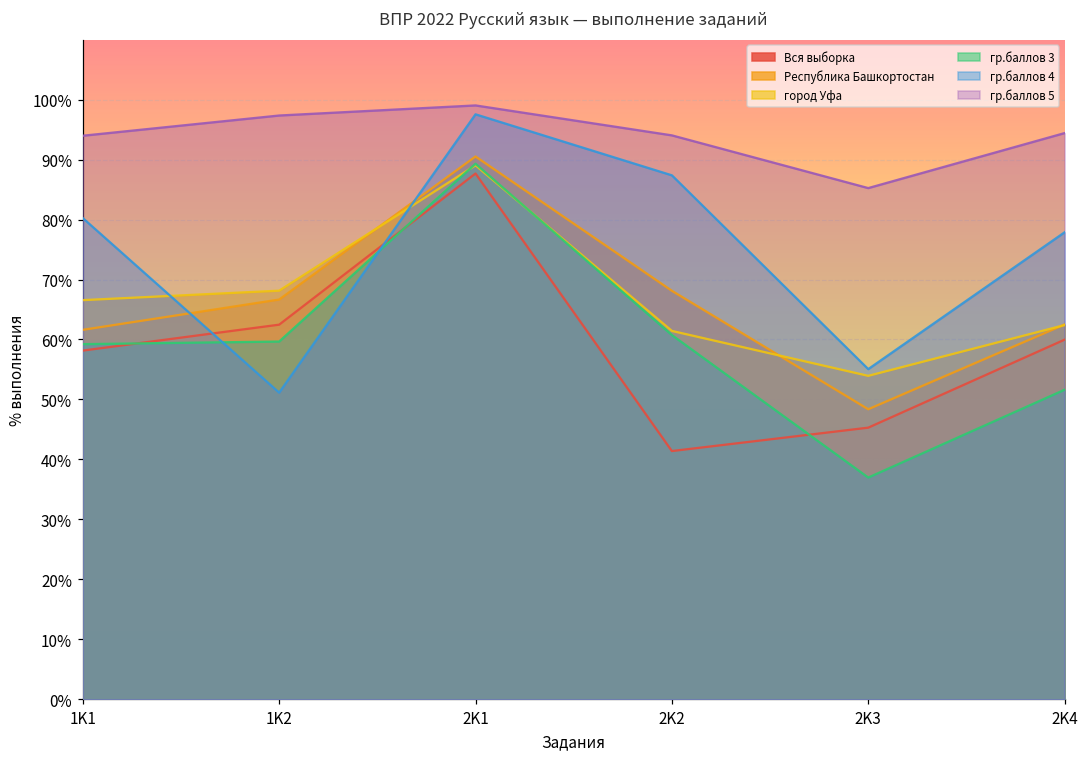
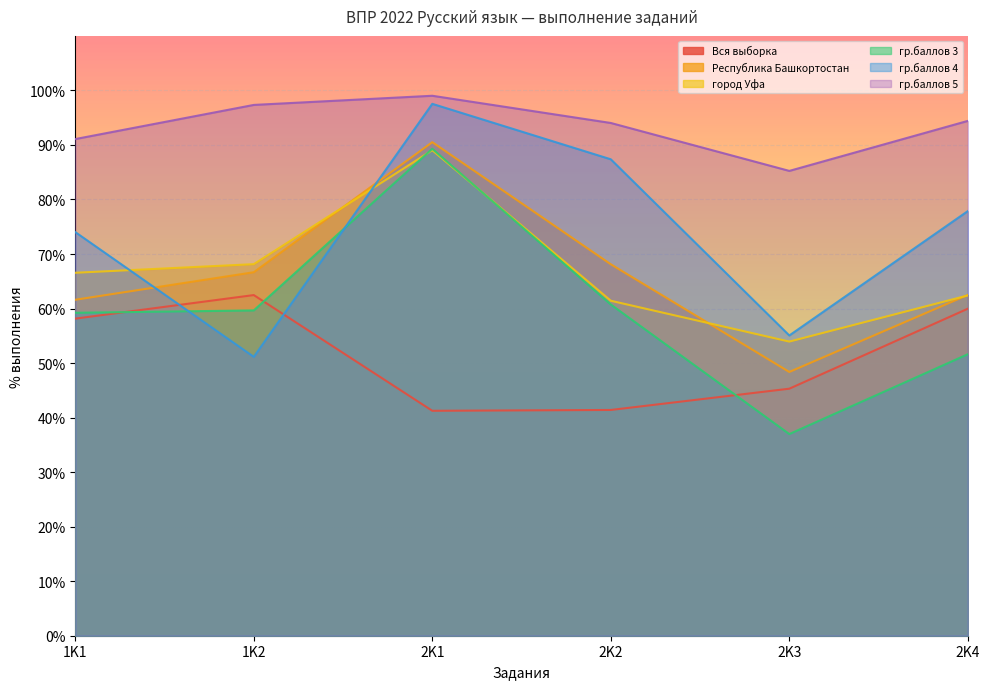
гр.баллов 4, 1K1: 80% -> 74%
гр.баллов 5, 1K1: 94% -> 91%
Вся выборка, 2K1: 88% -> 41%
